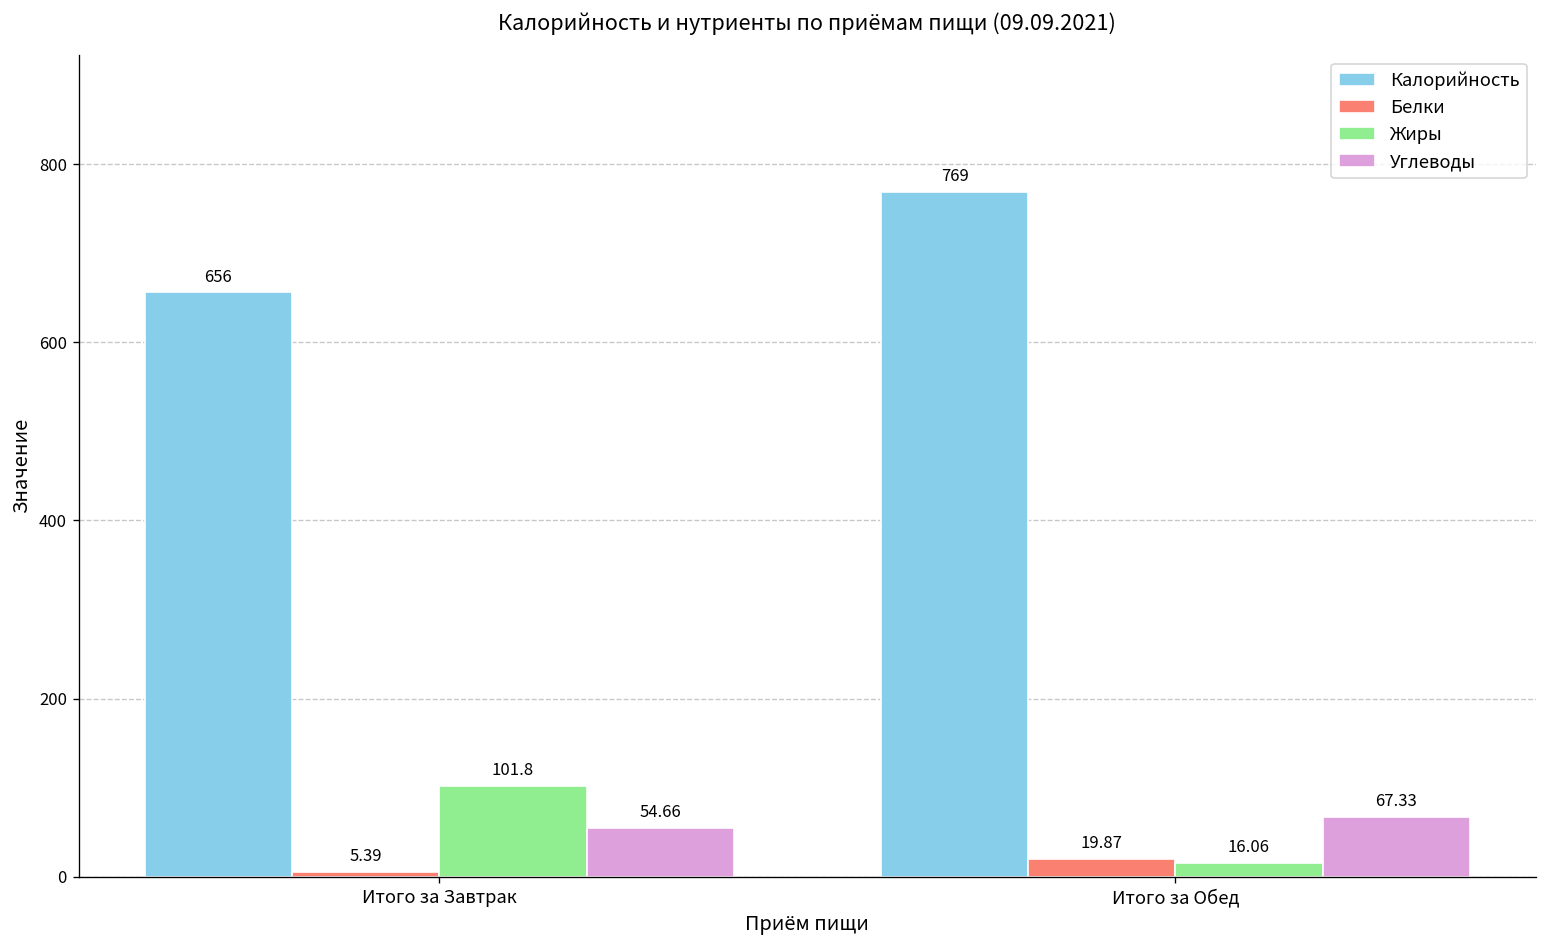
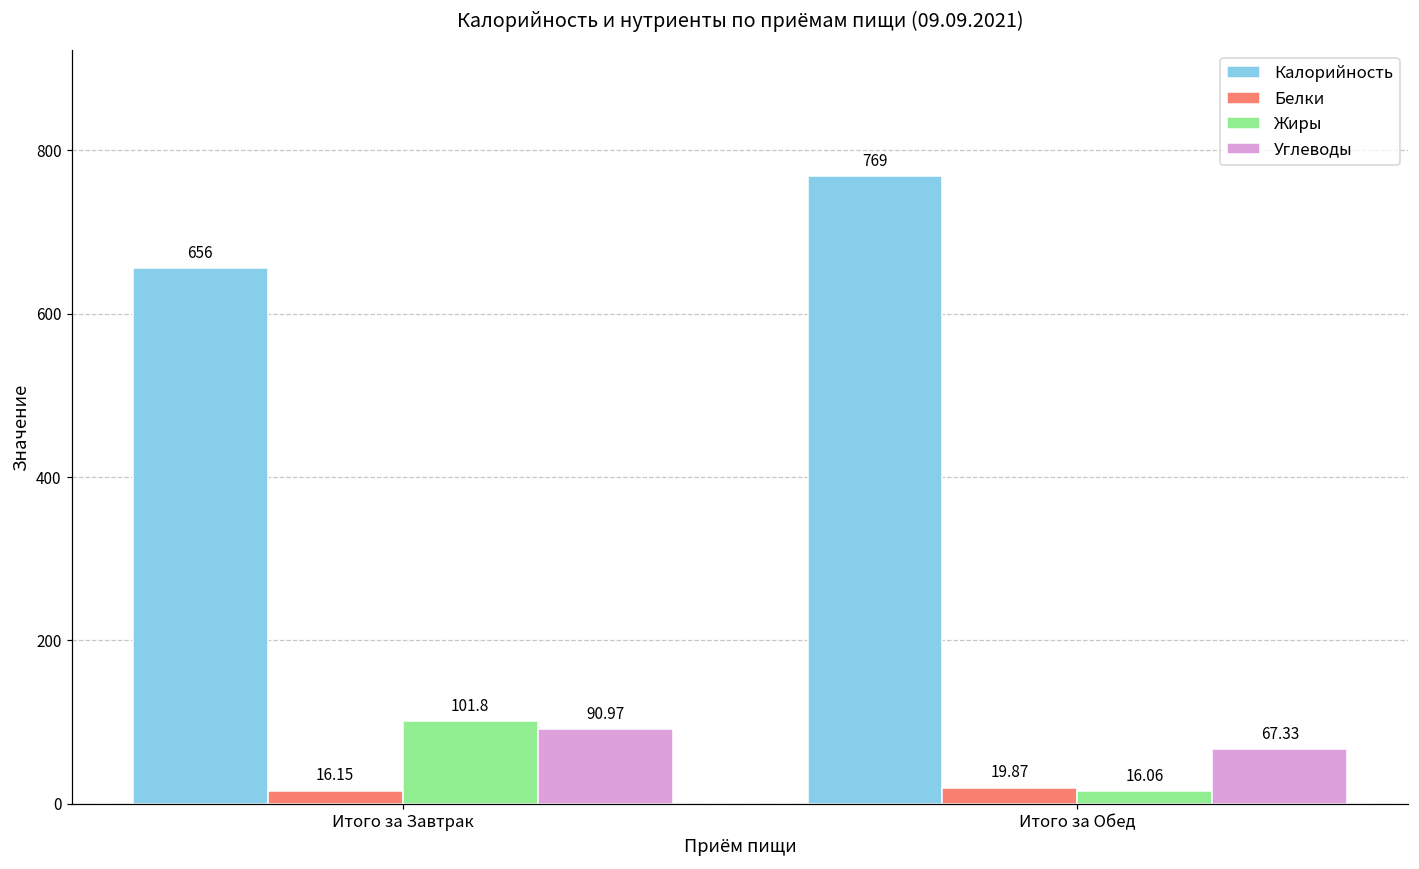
Белки, Итого за Завтрак: 5.39 -> 16.15
Углеводы, Итого за Завтрак: 54.66 -> 90.97
